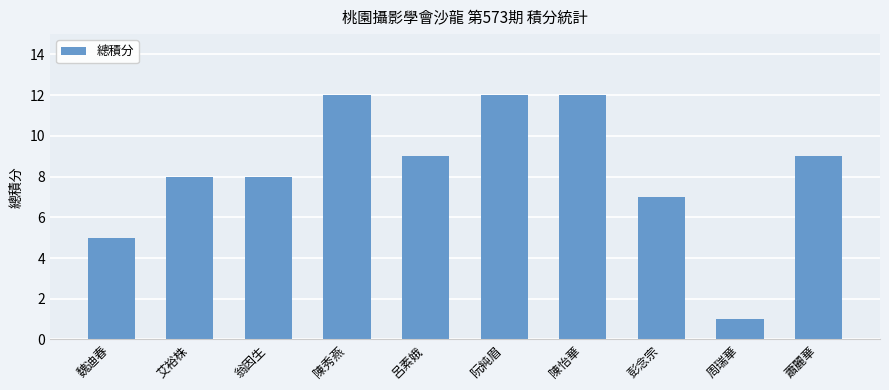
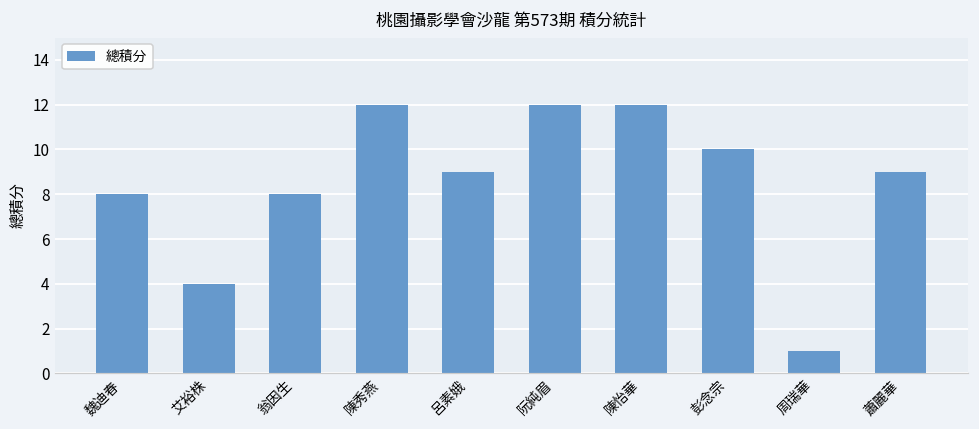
魏迪春: 5 -> 8
艾裕株: 8 -> 4
彭念宗: 7 -> 10
